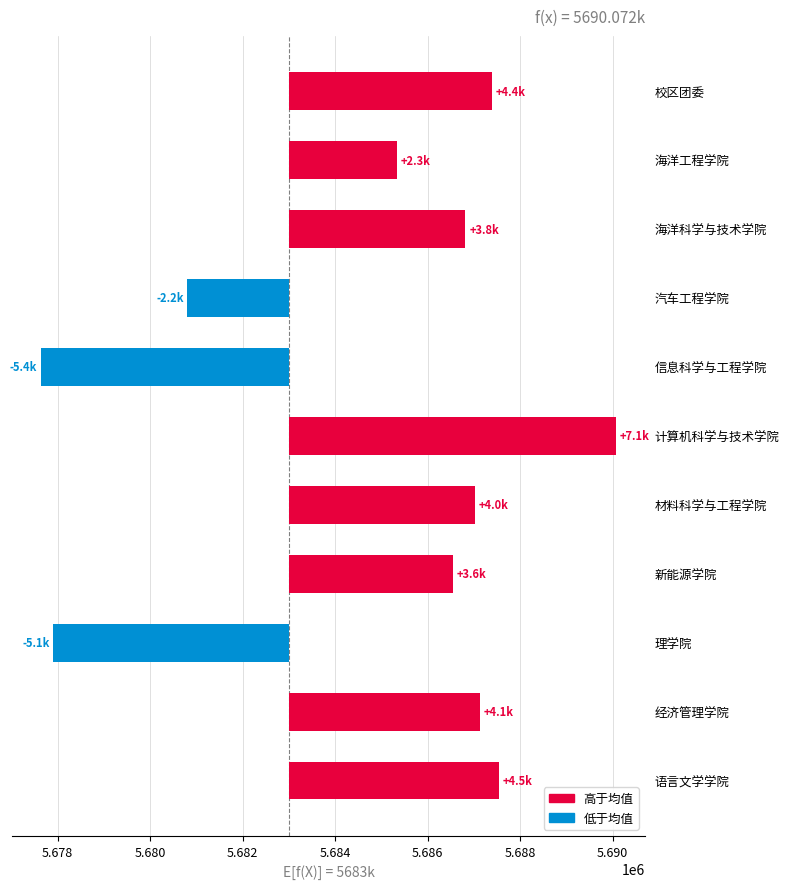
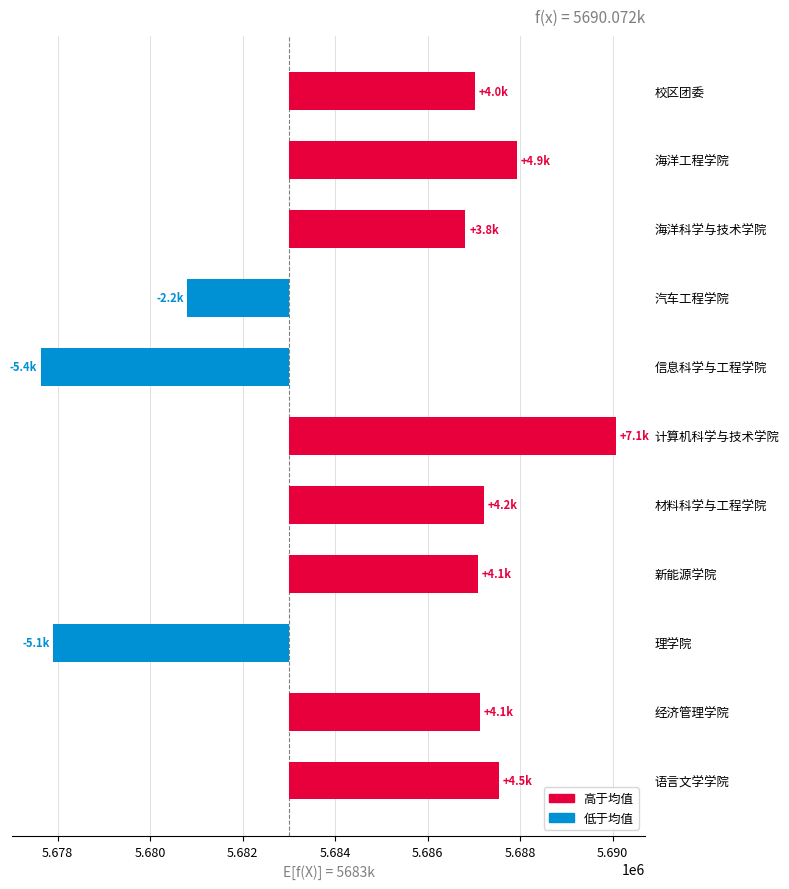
校区团委: +4.4k -> +4.0k
海洋工程学院: +2.3k -> +4.9k
材料科学与工程学院: +4.0k -> +4.2k
新能源学院: +3.6k -> +4.1k
